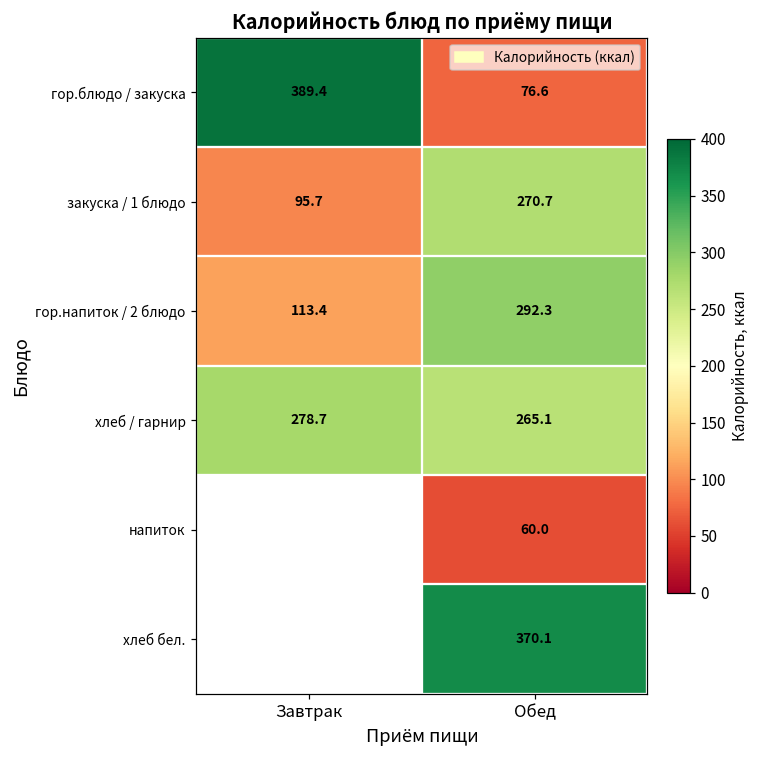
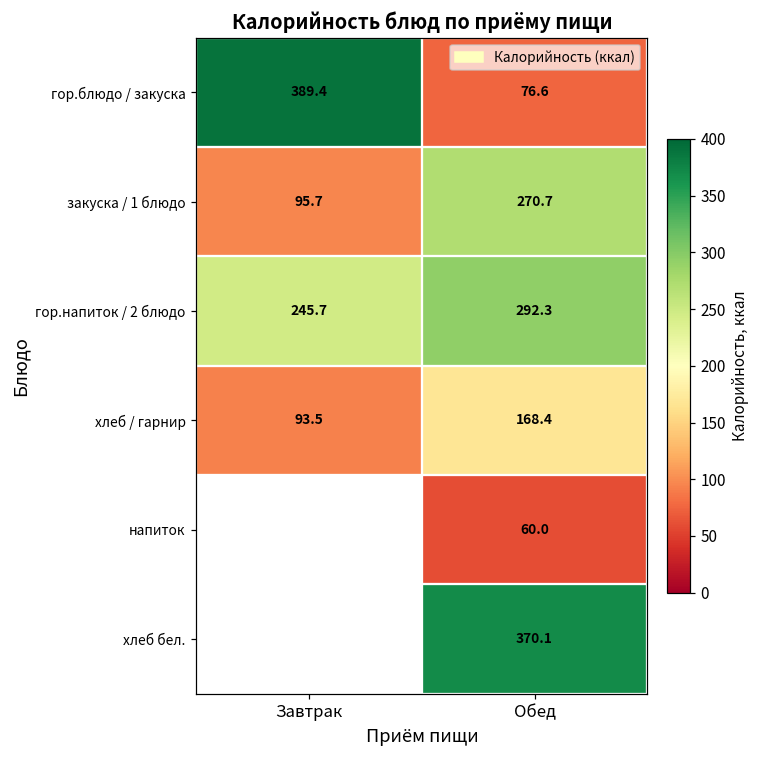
гор.напиток / 2 блюдо, Завтрак: 113.4 -> 245.7
хлеб / гарнир, Завтрак: 278.7 -> 93.5
хлеб / гарнир, Обед: 265.1 -> 168.4
